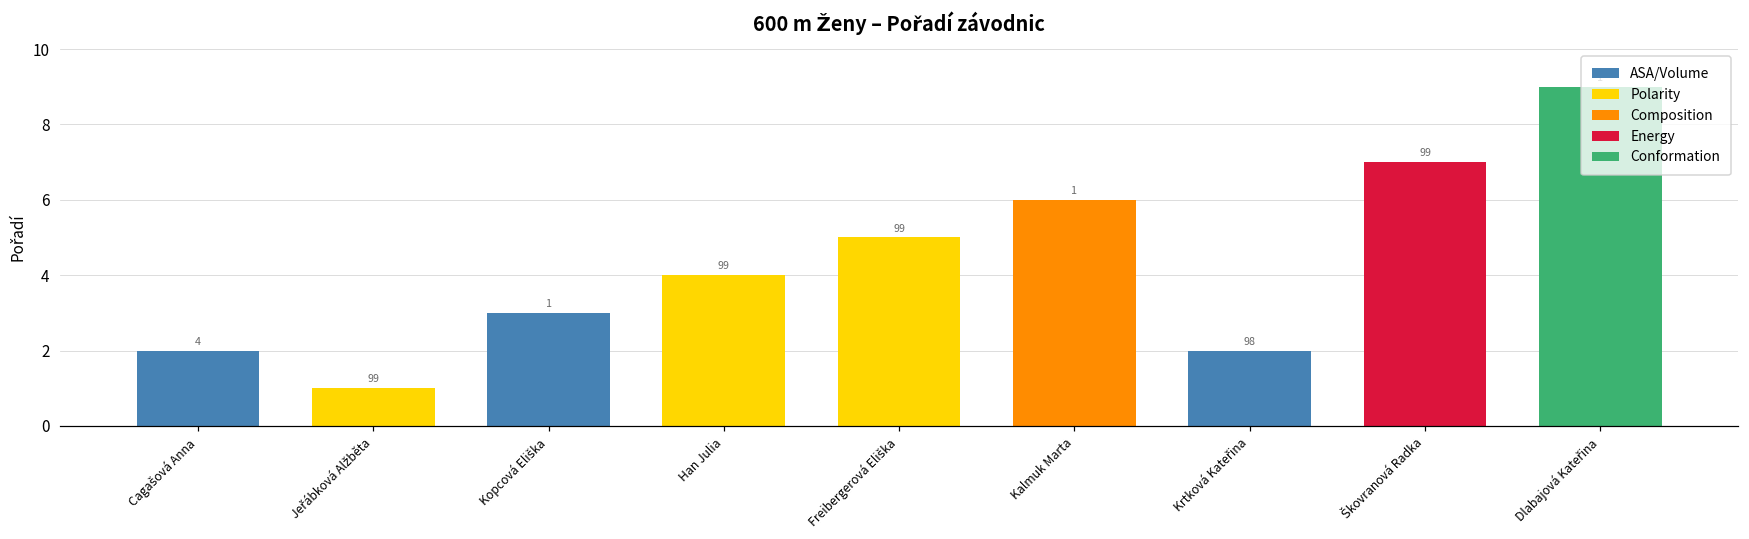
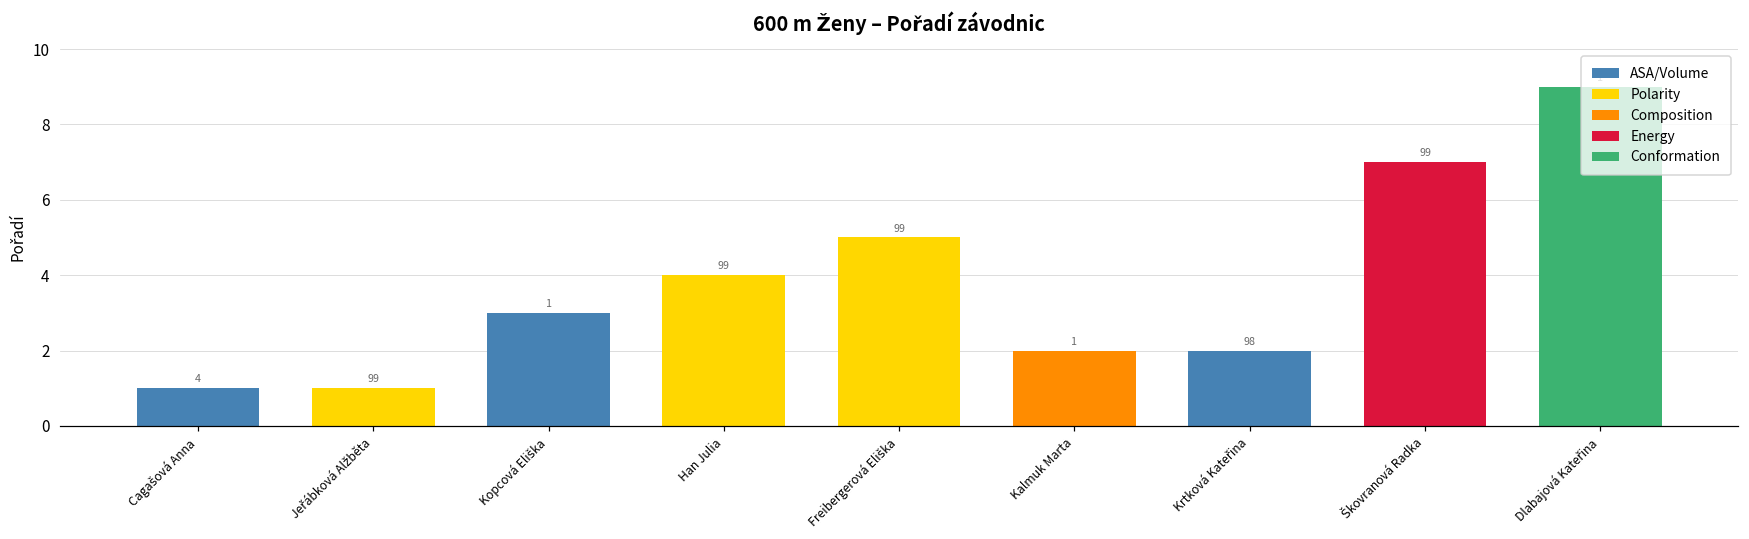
Cagašová Anna: 2 -> 1
Kalmuk Marta: 6 -> 2
